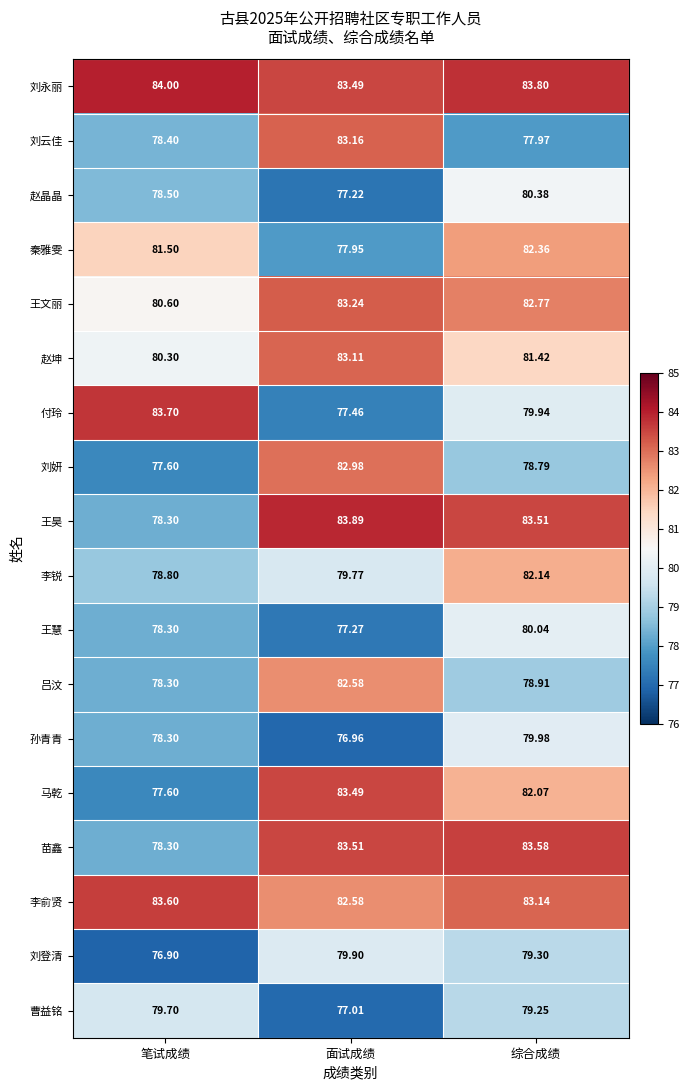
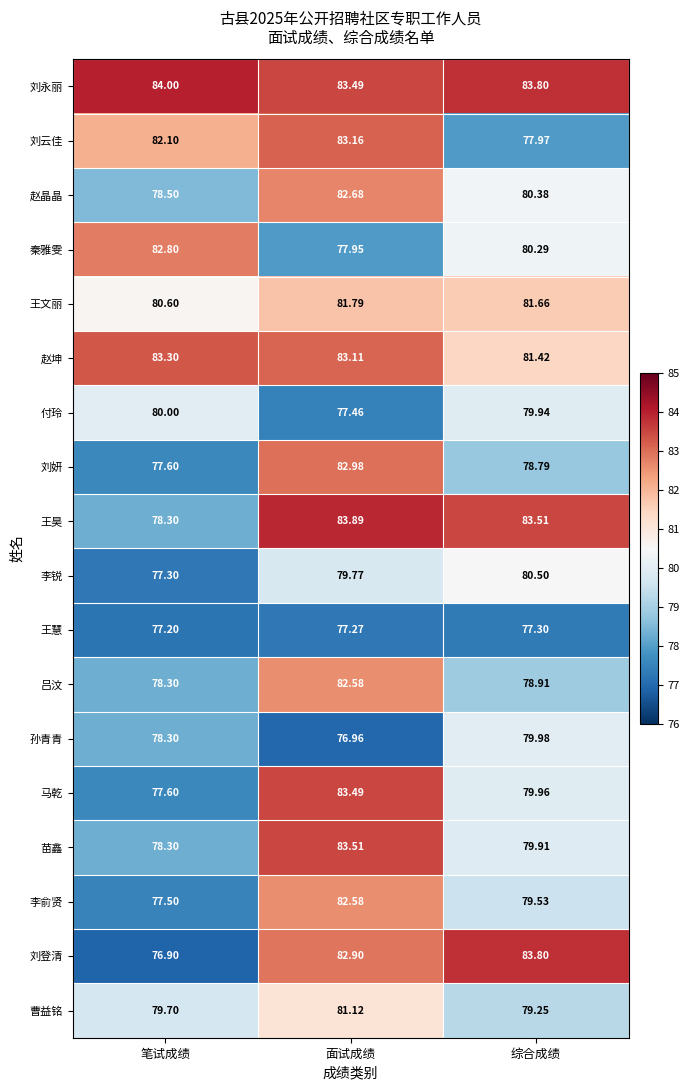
刘云佳, 笔试成绩: 78.40 -> 82.10
赵晶晶, 面试成绩: 77.22 -> 82.68
秦雅雯, 笔试成绩: 81.50 -> 82.80
秦雅雯, 综合成绩: 82.36 -> 80.29
王文丽, 面试成绩: 83.24 -> 81.79
王文丽, 综合成绩: 82.77 -> 81.66
赵坤, 笔试成绩: 80.30 -> 83.30
付玲, 笔试成绩: 83.70 -> 80.00
李锐, 笔试成绩: 78.80 -> 77.30
李锐, 综合成绩: 82.14 -> 80.50
王慧, 笔试成绩: 78.30 -> 77.20
王慧, 综合成绩: 80.04 -> 77.30
马乾, 综合成绩: 82.07 -> 79.96
苗鑫, 综合成绩: 83.58 -> 79.91
李俞贤, 笔试成绩: 83.60 -> 77.50
李俞贤, 综合成绩: 83.14 -> 79.53
刘登清, 面试成绩: 79.90 -> 82.90
刘登清, 综合成绩: 79.30 -> 83.80
曹益铭, 面试成绩: 77.01 -> 81.12
